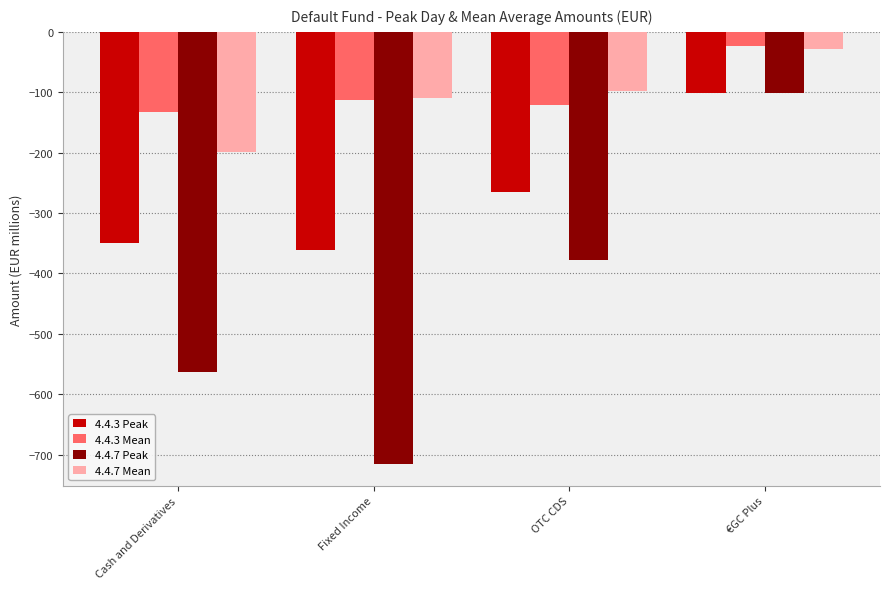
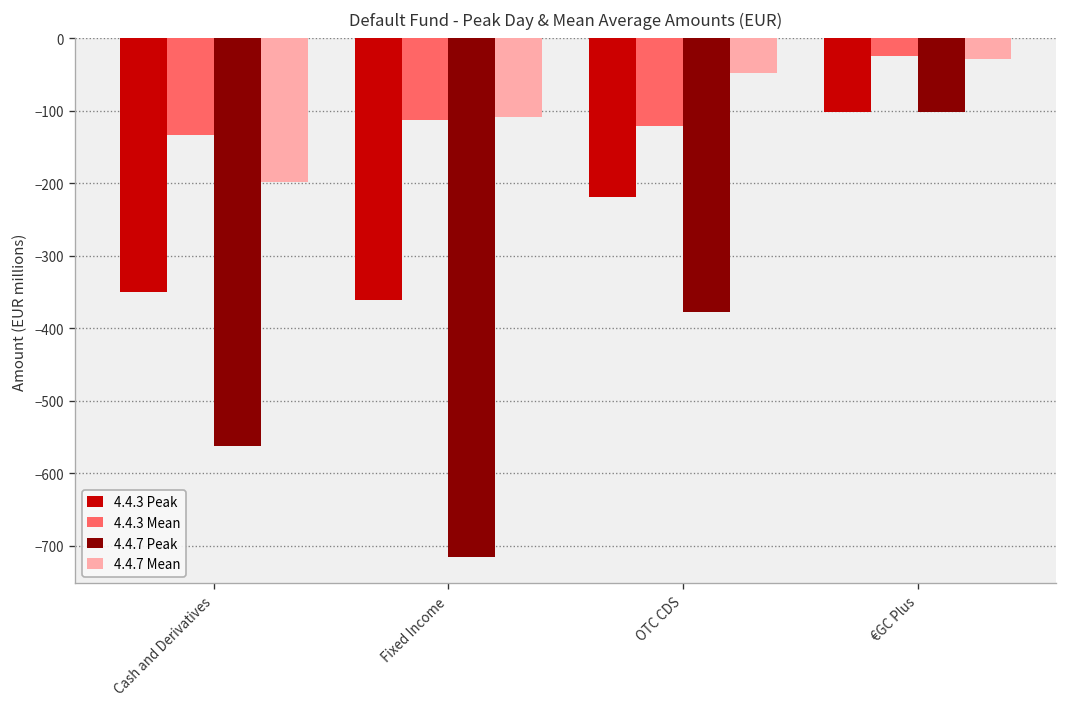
4.4.3 Peak, OTC CDS: -270 -> -220
4.4.7 Mean, OTC CDS: -100 -> -50
